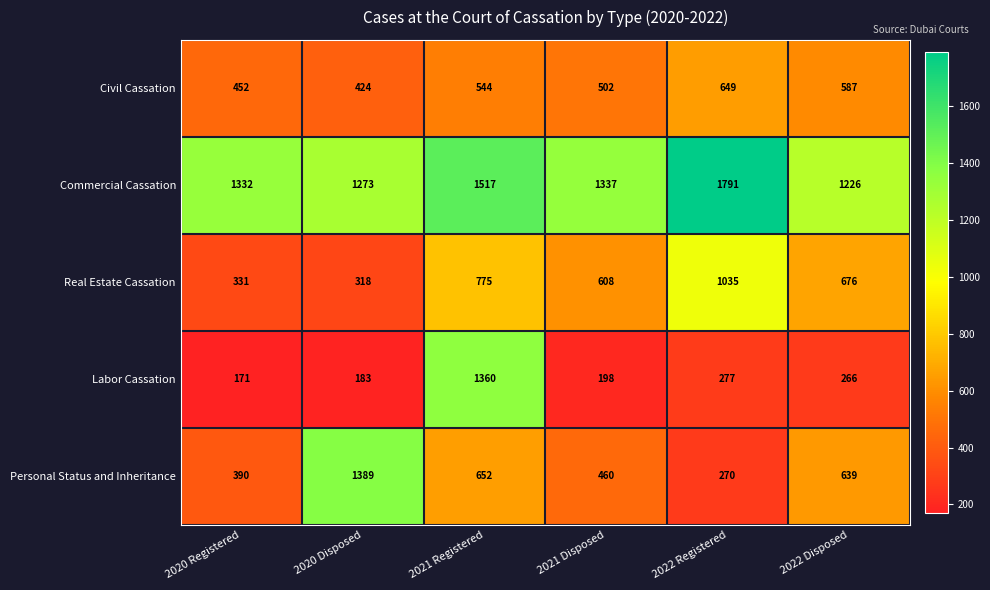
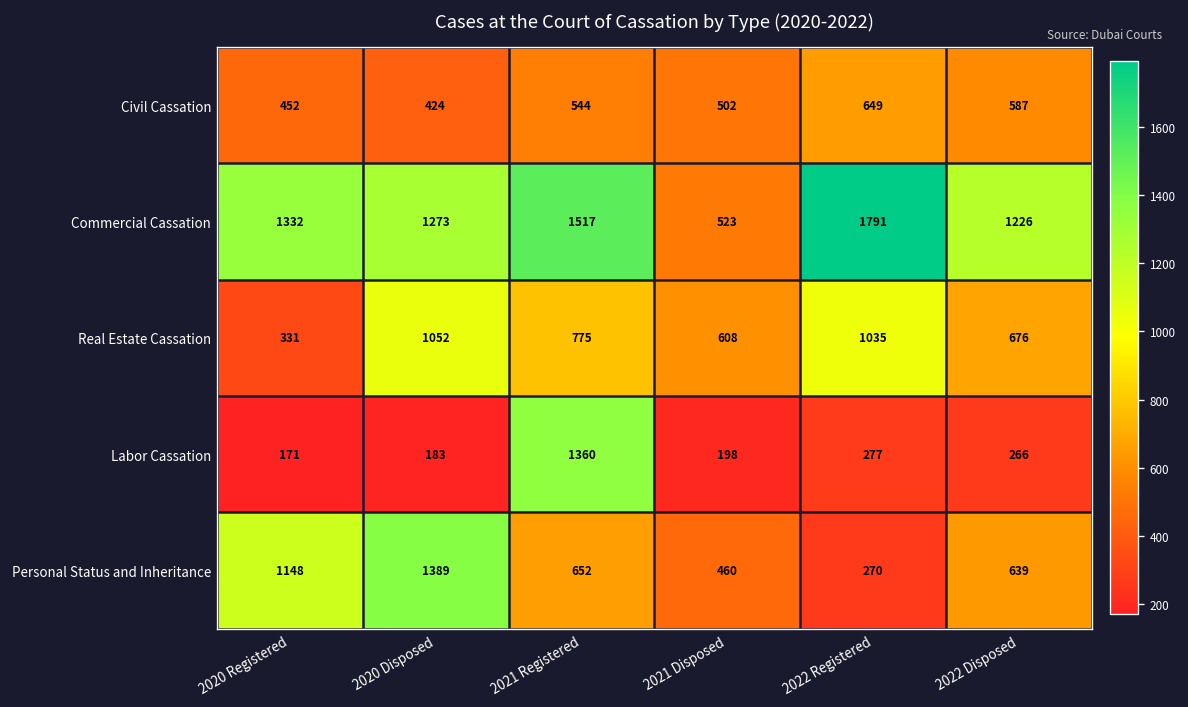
Commercial Cassation, 2021 Disposed: 1337 -> 523
Real Estate Cassation, 2020 Disposed: 318 -> 1052
Personal Status and Inheritance, 2020 Registered: 390 -> 1148
